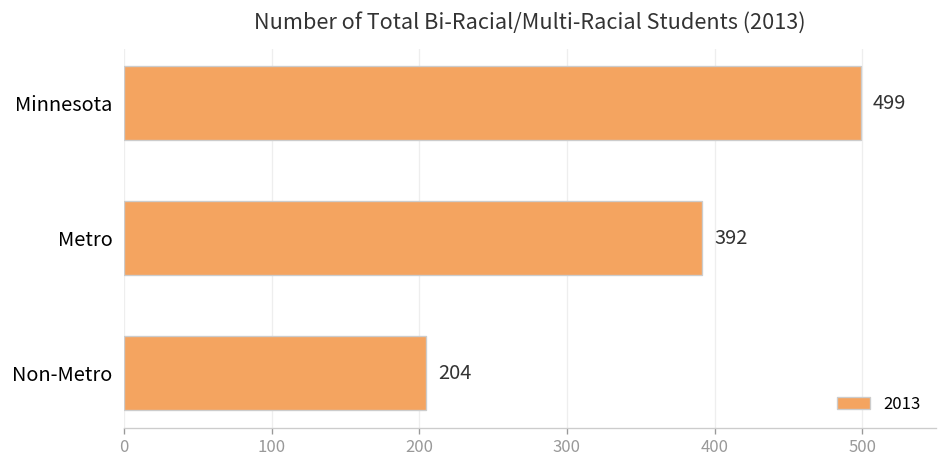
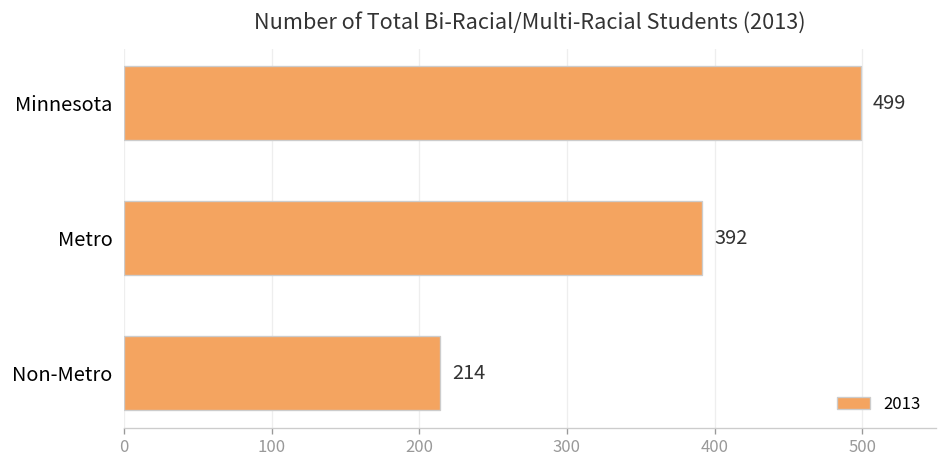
Non-Metro: 204 -> 214
